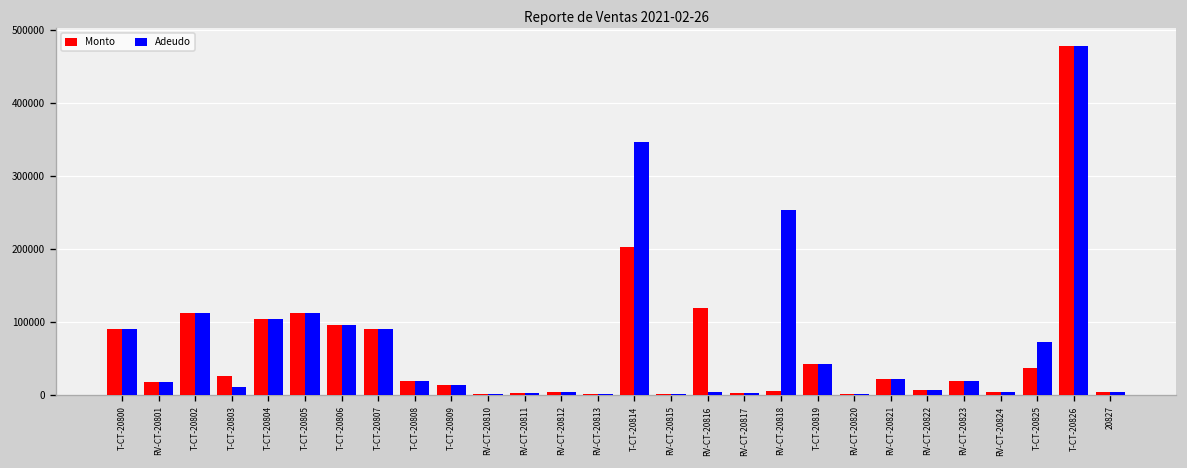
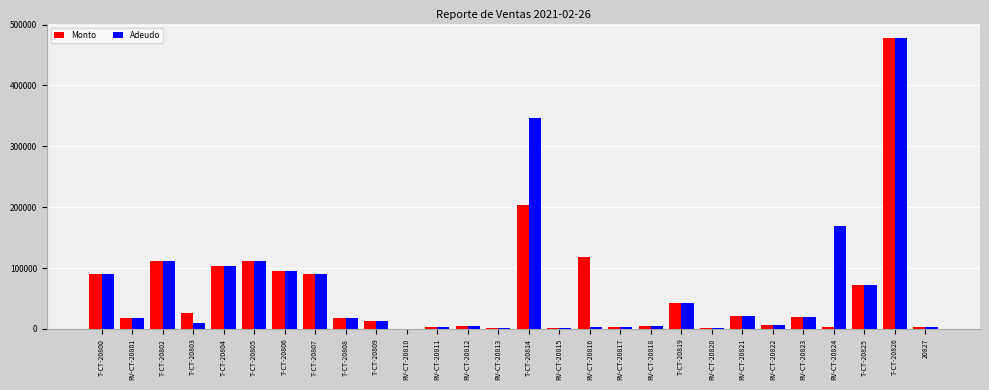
Adeudo, RV-CT-20818: 250000 -> 10000
Adeudo, RV-CT-20824: 0 -> 170000
Monto, T-CT-20825: 40000 -> 70000
